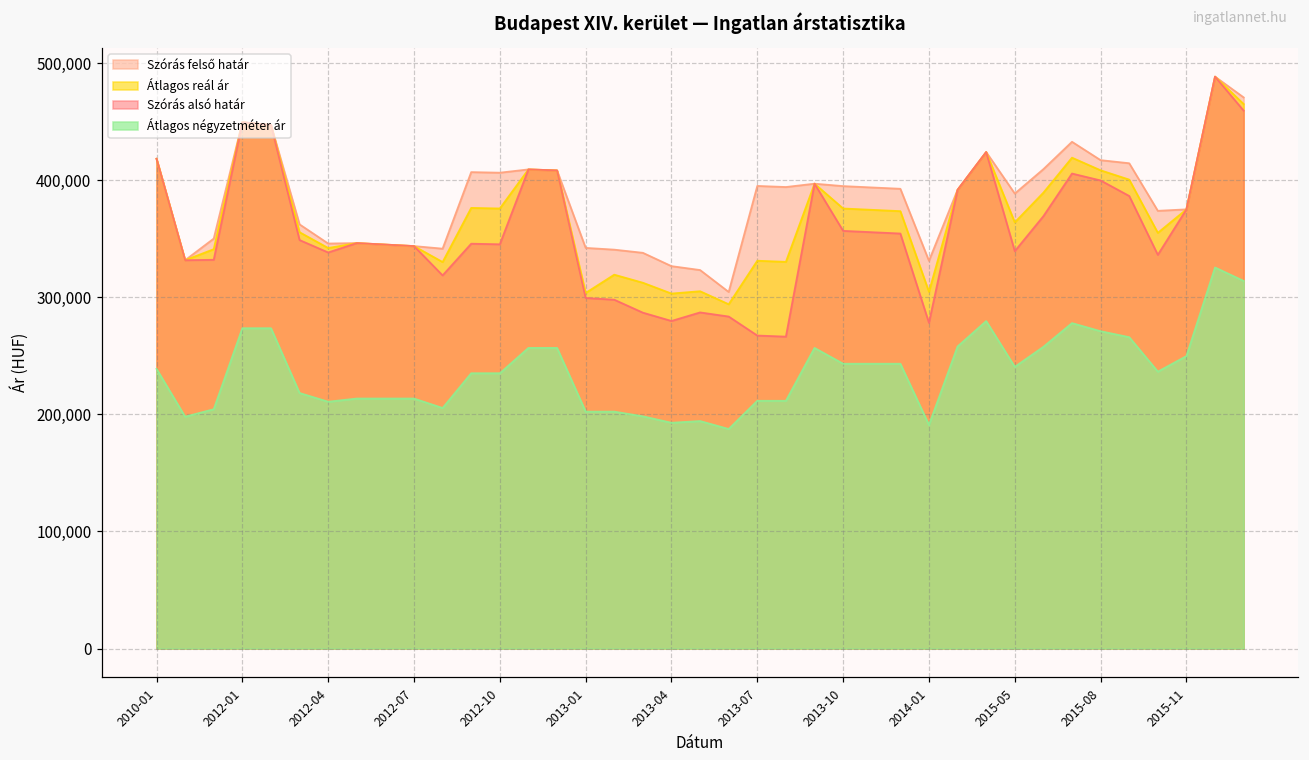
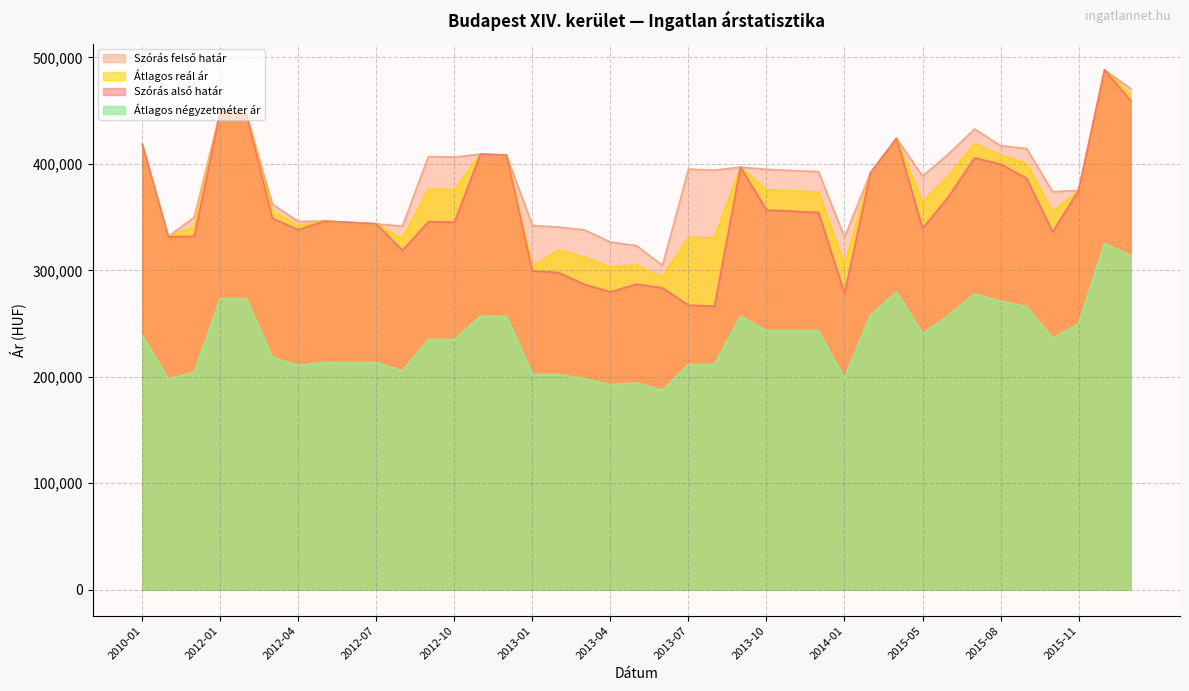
Átlagos négyzetméter ár, 2014-01: 191,000 -> 199,000
